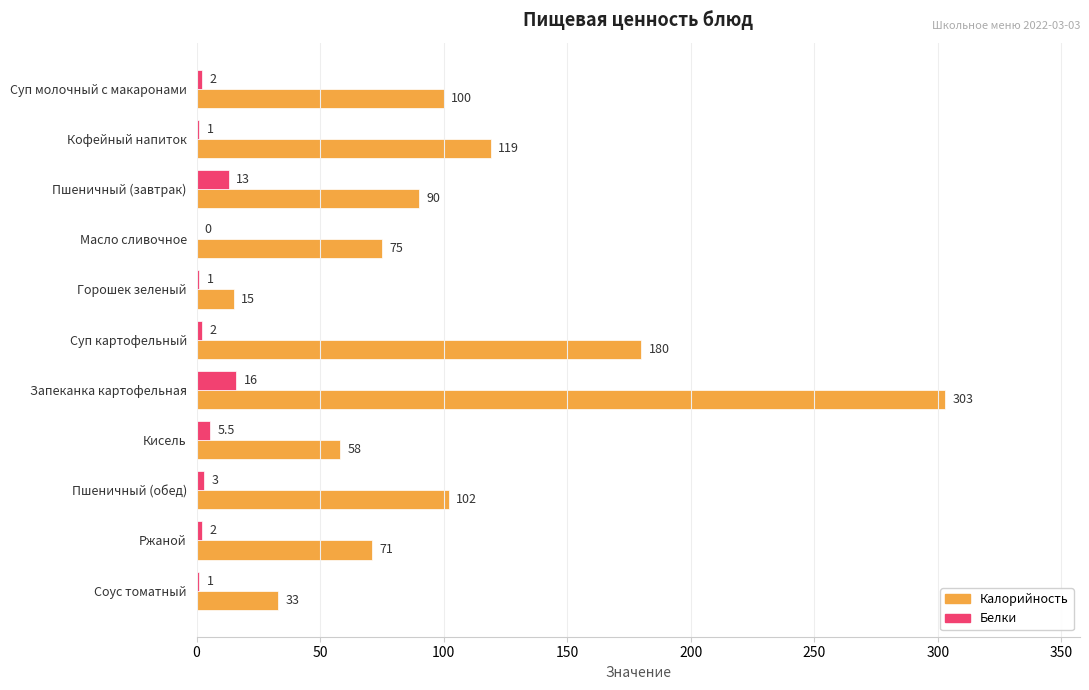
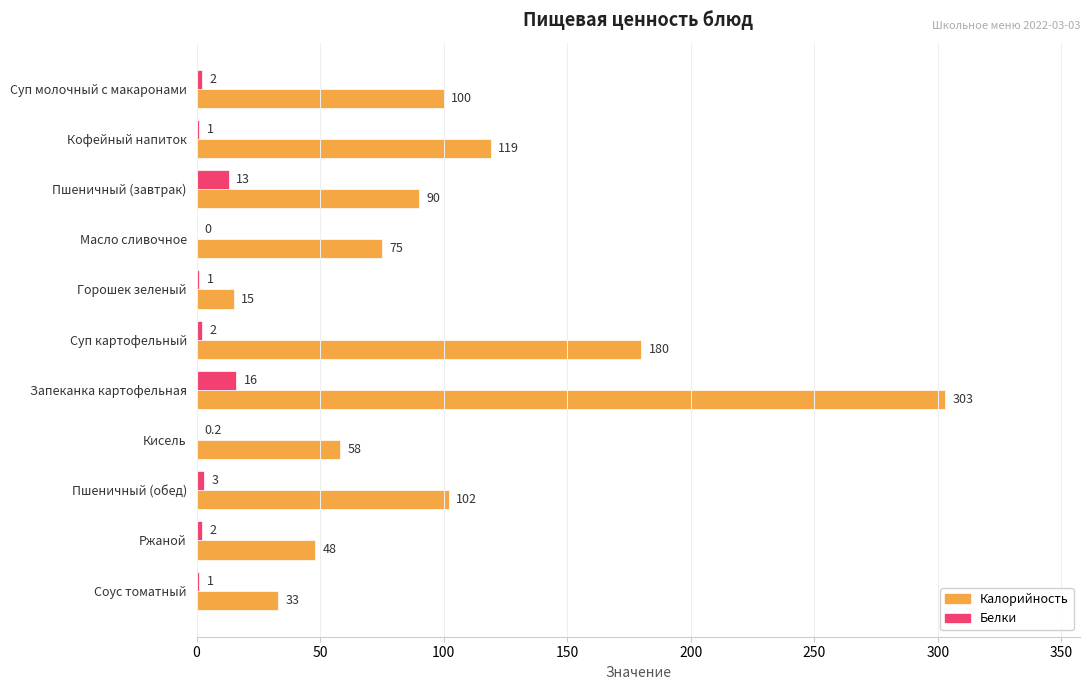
Белки, Кисель: 5.5 -> 0.2
Калорийность, Ржаной: 71 -> 48
